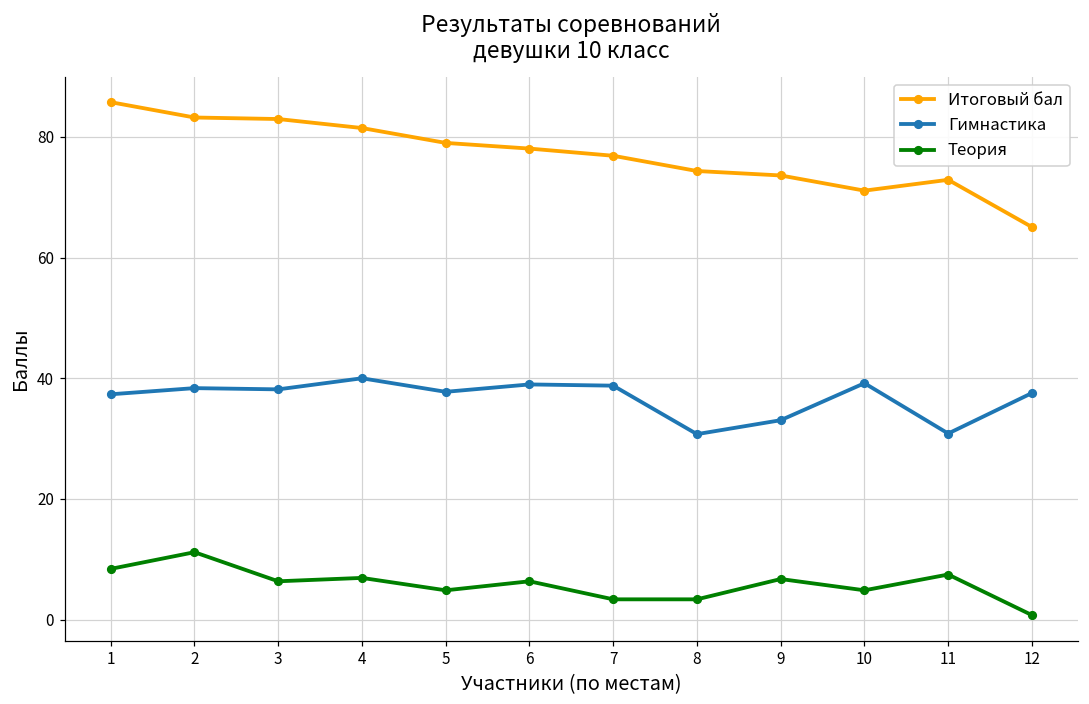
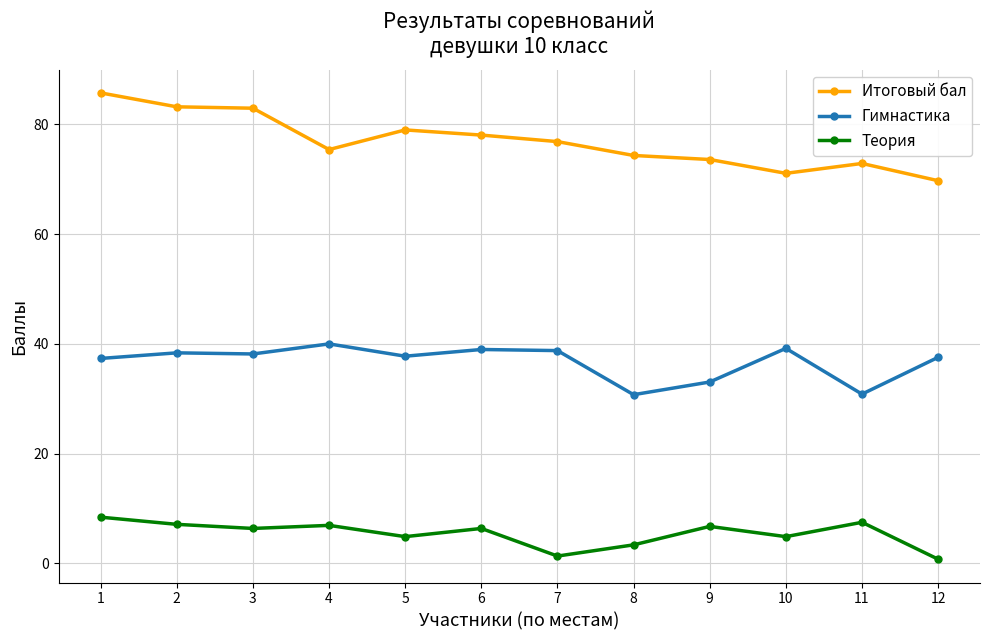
Теория, 2: 11 -> 7
Итоговый бал, 4: 81 -> 75
Теория, 7: 3 -> 1
Итоговый бал, 12: 65 -> 70
